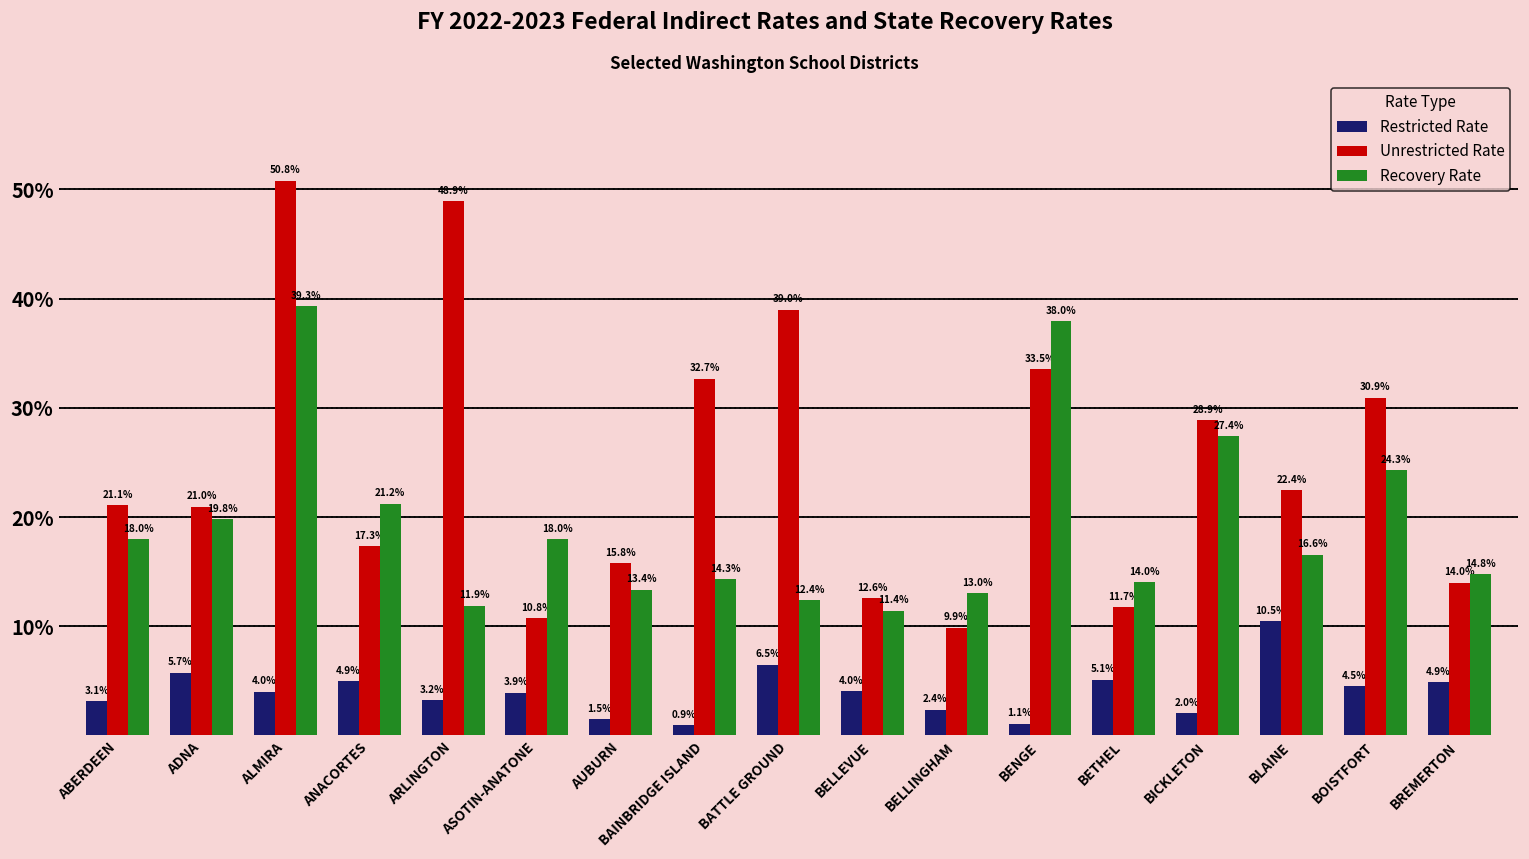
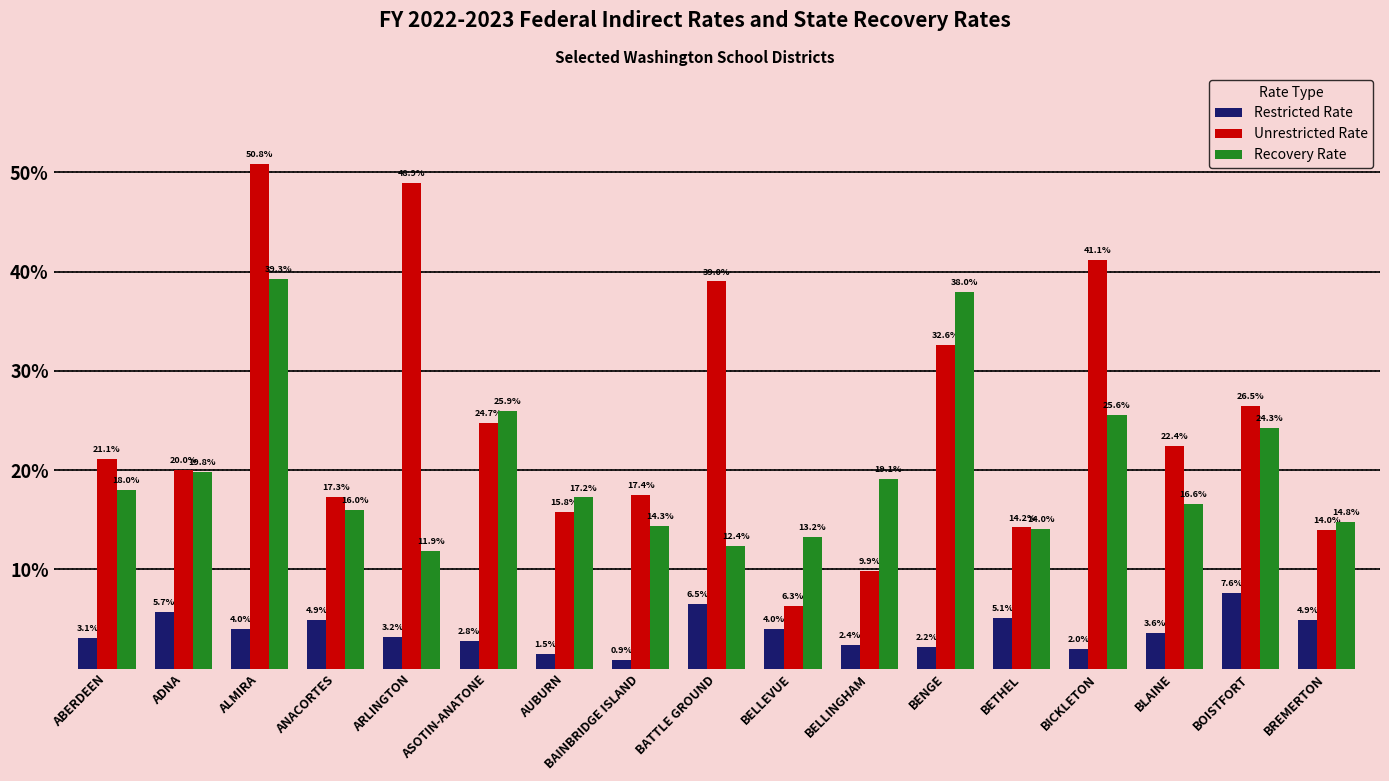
Unrestricted Rate, ADNA: 21.0% -> 20.0%
Recovery Rate, ANACORTES: 21.2% -> 16.0%
Restricted Rate, ASOTIN-ANATONE: 3.9% -> 2.8%
Unrestricted Rate, ASOTIN-ANATONE: 10.8% -> 24.7%
Recovery Rate, ASOTIN-ANATONE: 18.0% -> 25.9%
Recovery Rate, AUBURN: 13.4% -> 17.2%
Unrestricted Rate, BAINBRIDGE ISLAND: 32.7% -> 17.4%
Unrestricted Rate, BELLEVUE: 12.6% -> 6.3%
Recovery Rate, BELLEVUE: 11.4% -> 13.2%
Recovery Rate, BELLINGHAM: 13.0% -> 19.1%
Restricted Rate, BENGE: 1.1% -> 2.2%
Unrestricted Rate, BENGE: 33.5% -> 32.6%
Unrestricted Rate, BETHEL: 11.7% -> 14.2%
Unrestricted Rate, BICKLETON: 28.9% -> 41.1%
Recovery Rate, BICKLETON: 27.4% -> 25.6%
Restricted Rate, BLAINE: 10.5% -> 3.6%
Restricted Rate, BOISTFORT: 4.5% -> 7.6%
Unrestricted Rate, BOISTFORT: 30.9% -> 26.5%
